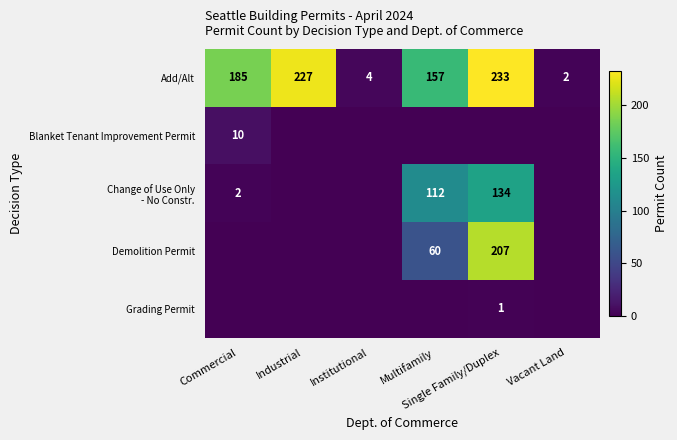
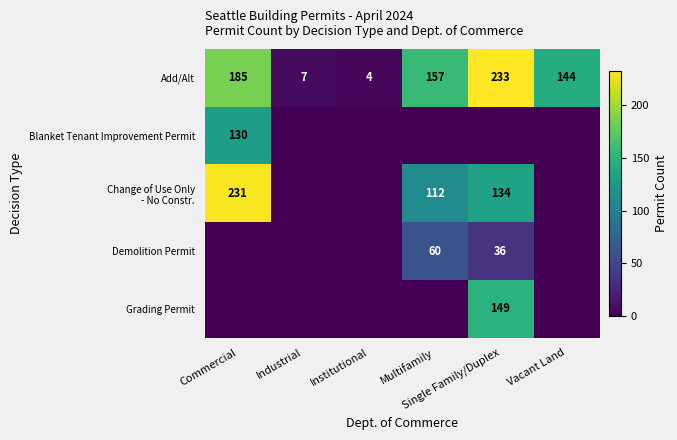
Add/Alt, Industrial: 227 -> 7
Add/Alt, Vacant Land: 2 -> 144
Blanket Tenant Improvement Permit, Commercial: 10 -> 130
Change of Use Only - No Constr., Commercial: 2 -> 231
Demolition Permit, Single Family/Duplex: 207 -> 36
Grading Permit, Single Family/Duplex: 1 -> 149
